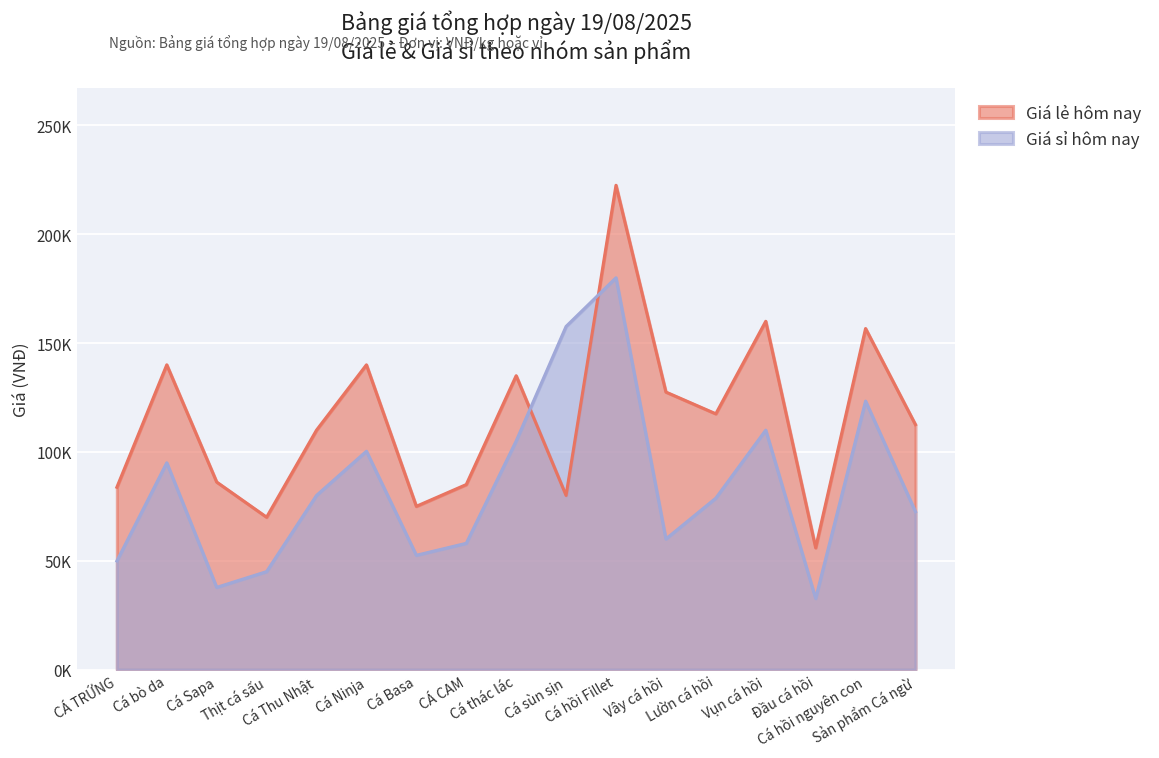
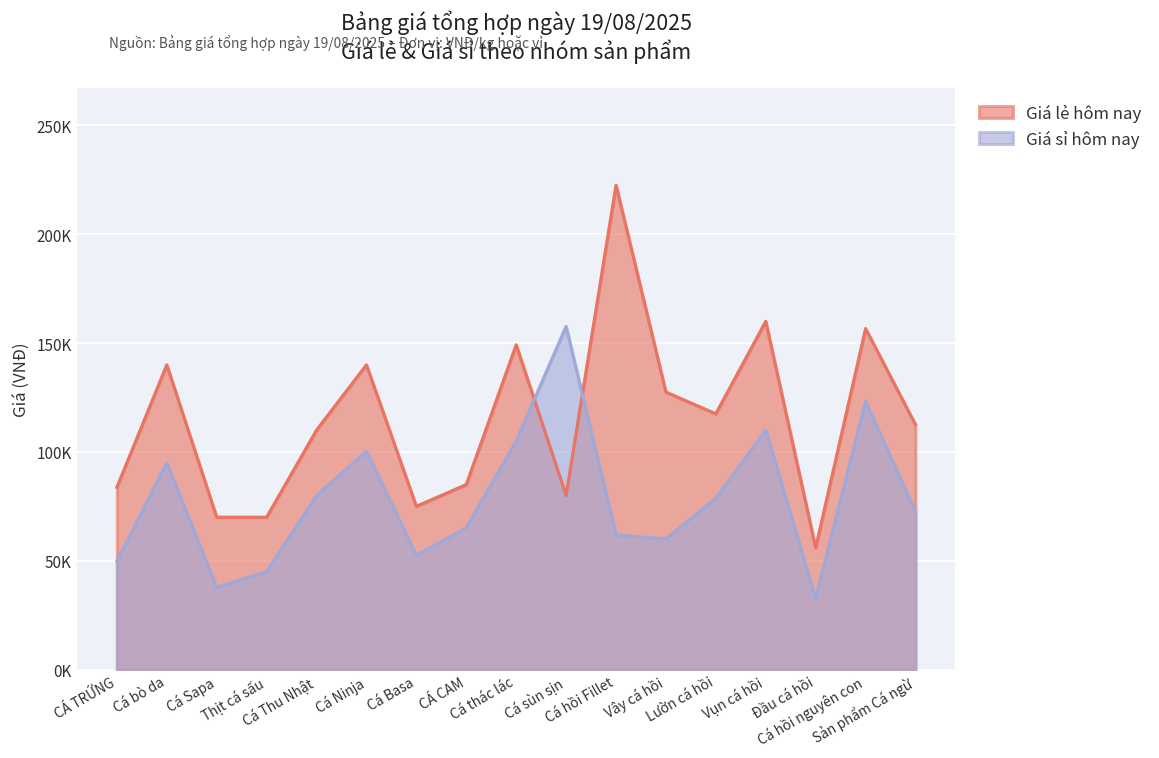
Giá lẻ hôm nay, Cá Sapa: 86000 -> 70000
Giá sỉ hôm nay, CÁ CAM: 58000 -> 65000
Giá lẻ hôm nay, Cá thác lác: 135000 -> 149000
Giá sỉ hôm nay, Cá hồi Fillet: 180000 -> 62000
